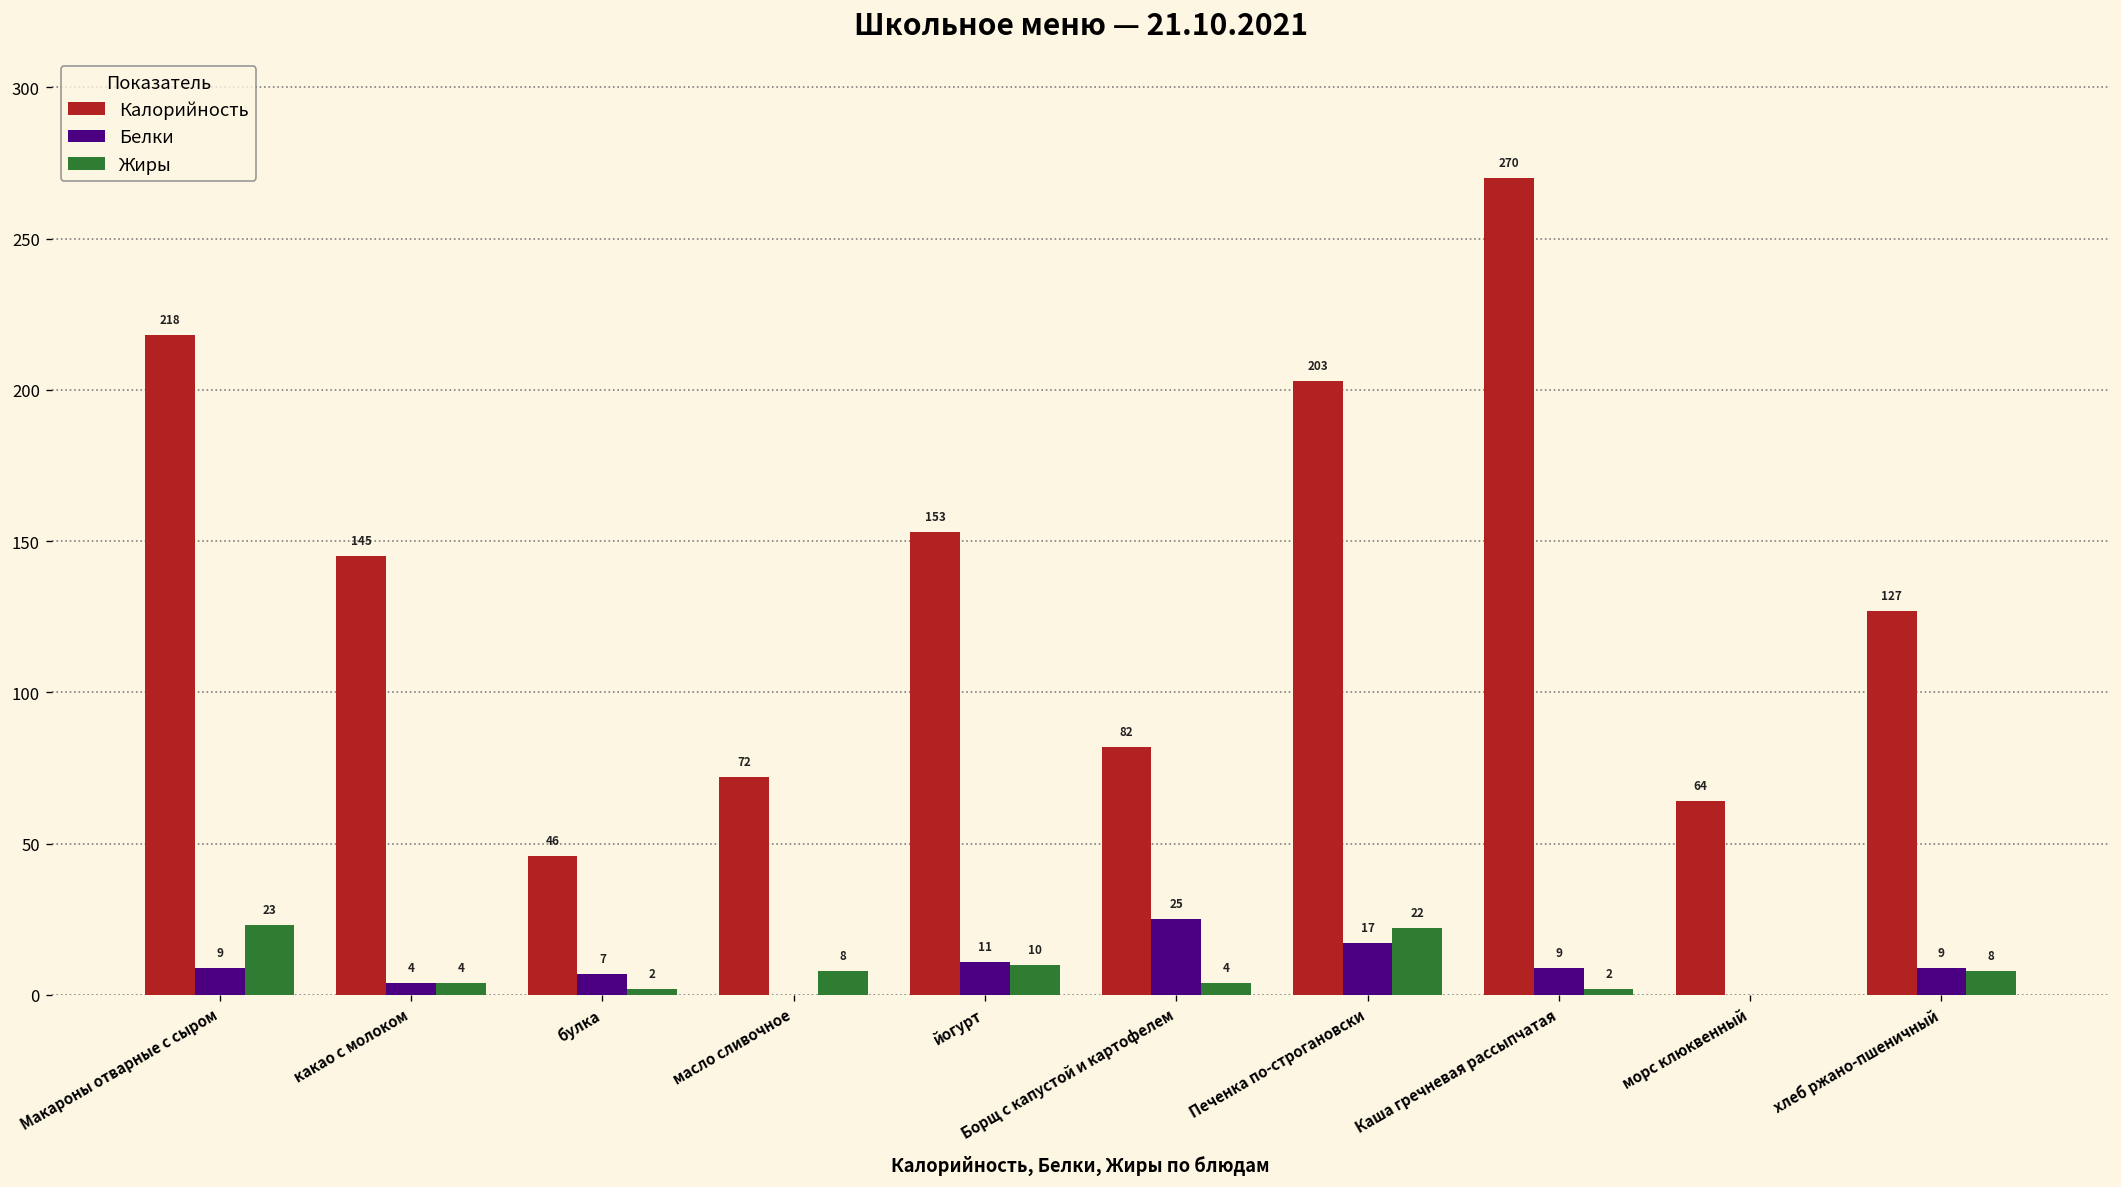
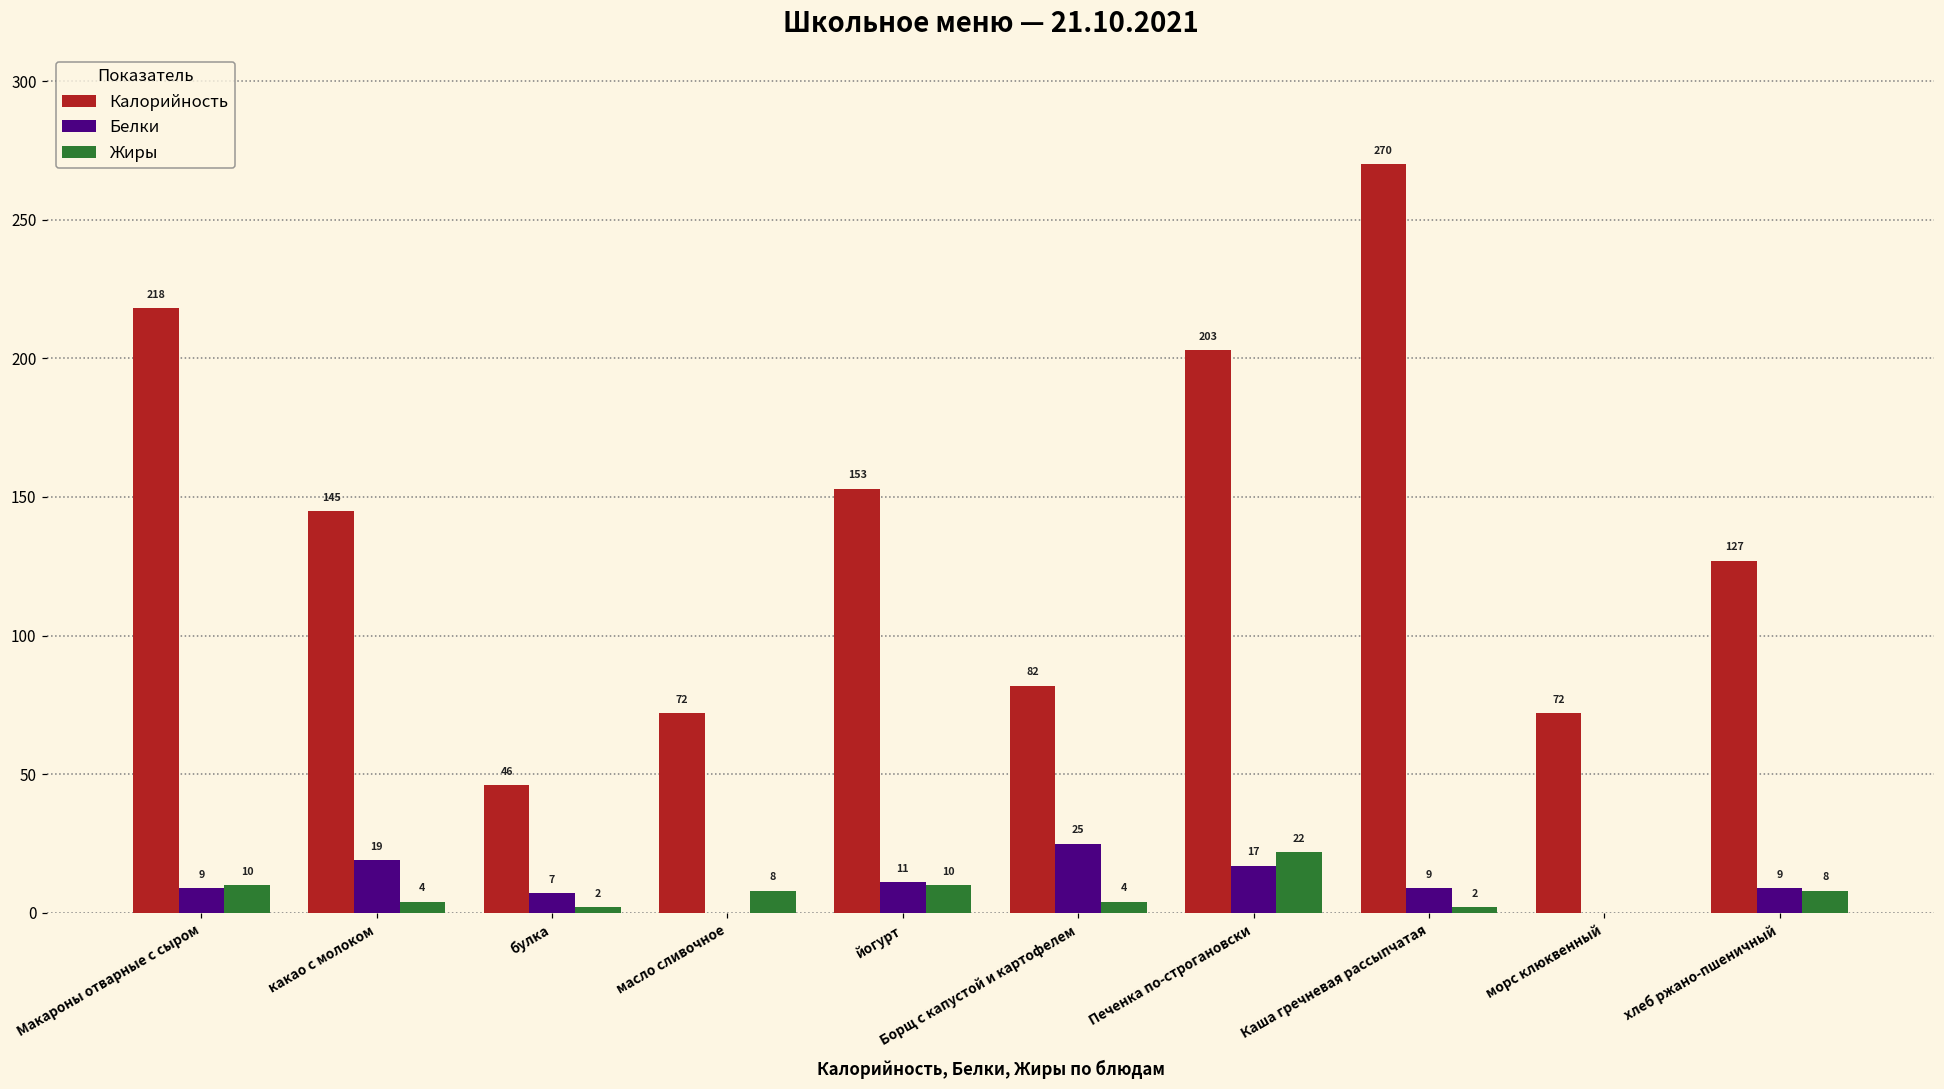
Жиры, Макароны отварные с сыром: 23 -> 10
Белки, какао с молоком: 4 -> 19
Калорийность, морс клюквенный: 64 -> 72
